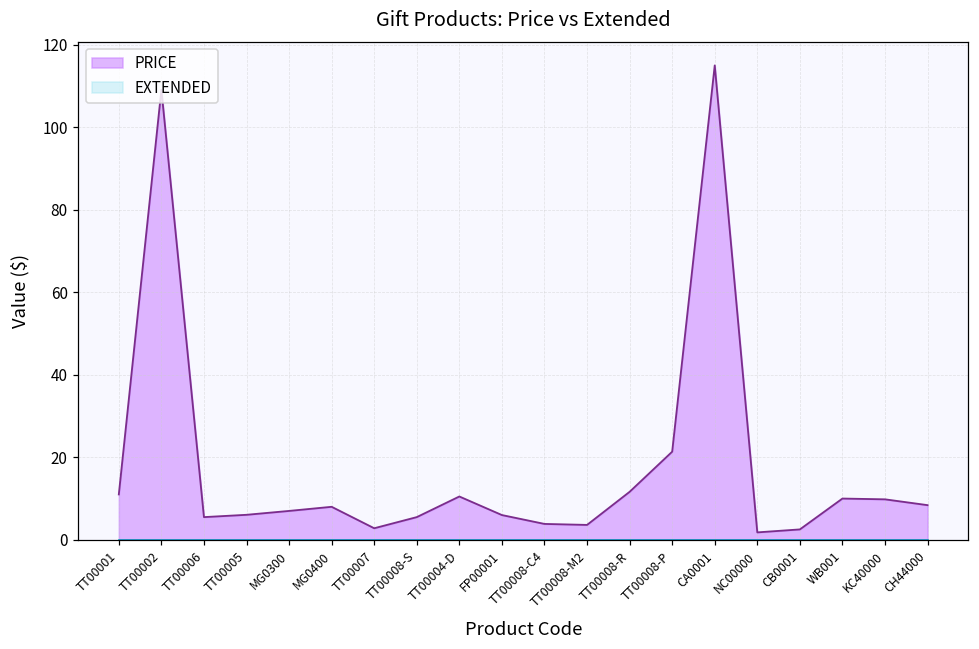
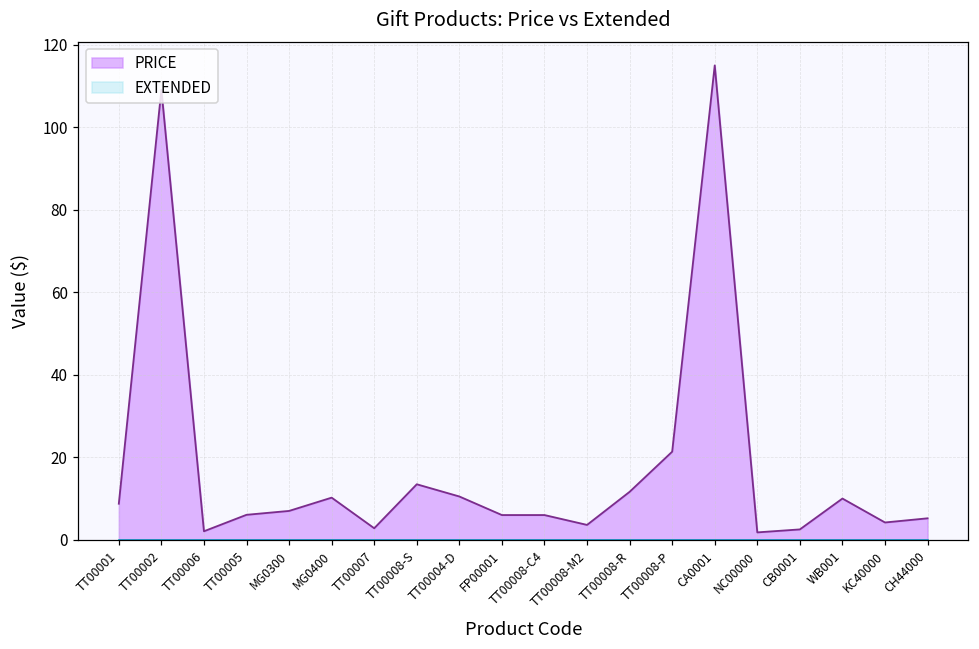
PRICE, TT00001: 11 -> 9
PRICE, TT00006: 5 -> 2
PRICE, MG0400: 8 -> 10
PRICE, TT00008-S: 5 -> 13
PRICE, TT00008-C4: 4 -> 6
PRICE, KC40000: 10 -> 4
PRICE, CH44000: 8 -> 5
